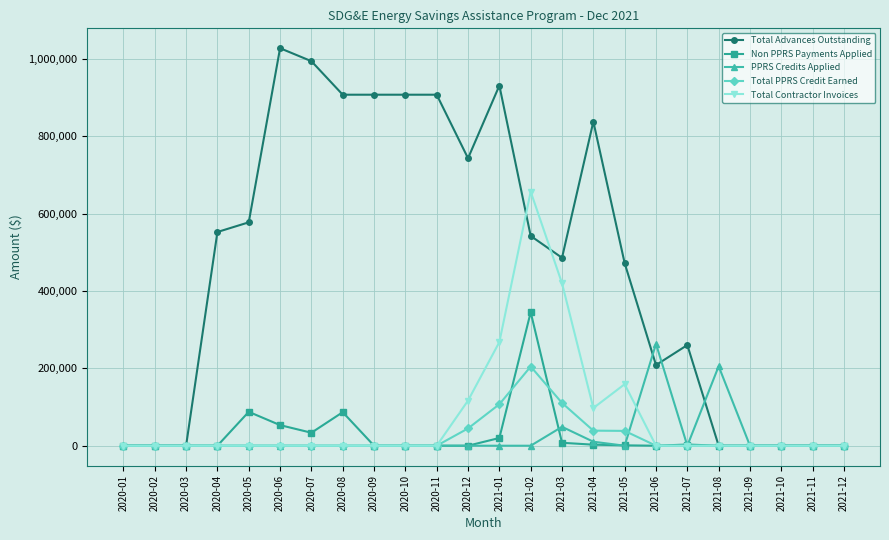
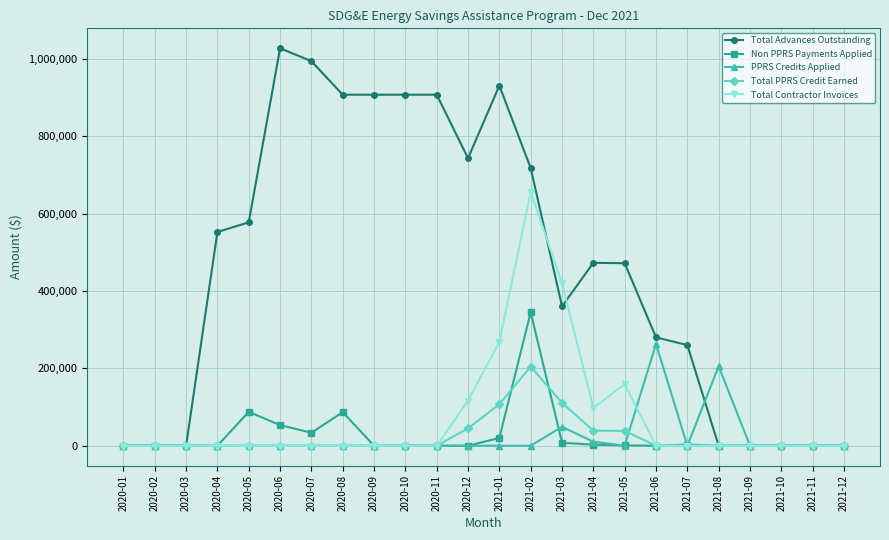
Total Advances Outstanding, 2021-02: 540,000 -> 720,000
Total Advances Outstanding, 2021-03: 490,000 -> 360,000
Total Advances Outstanding, 2021-04: 840,000 -> 470,000
Total Advances Outstanding, 2021-06: 210,000 -> 280,000
